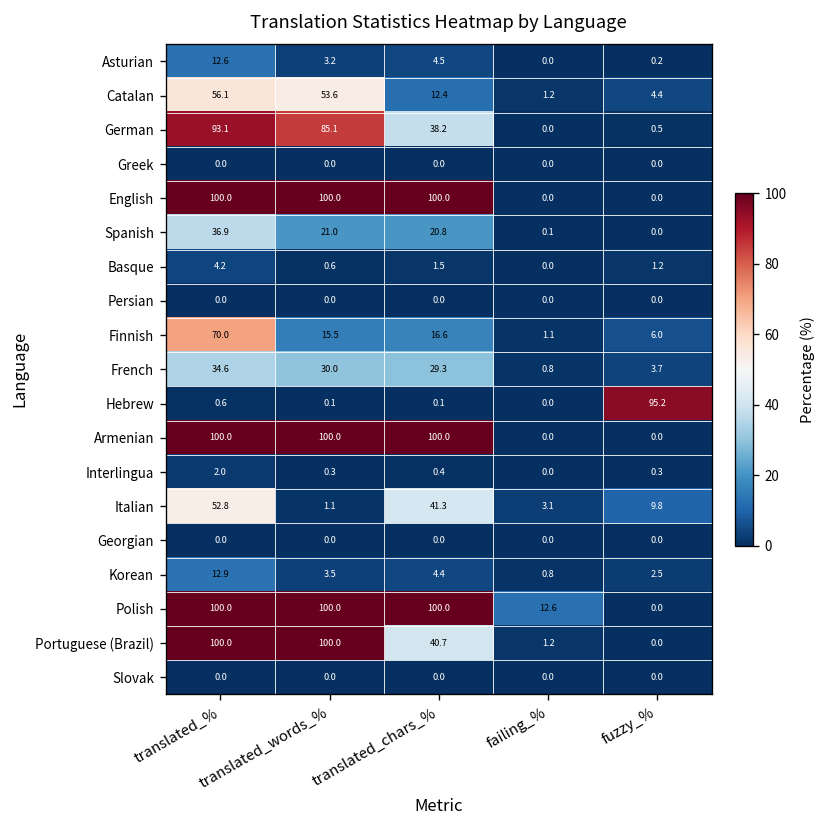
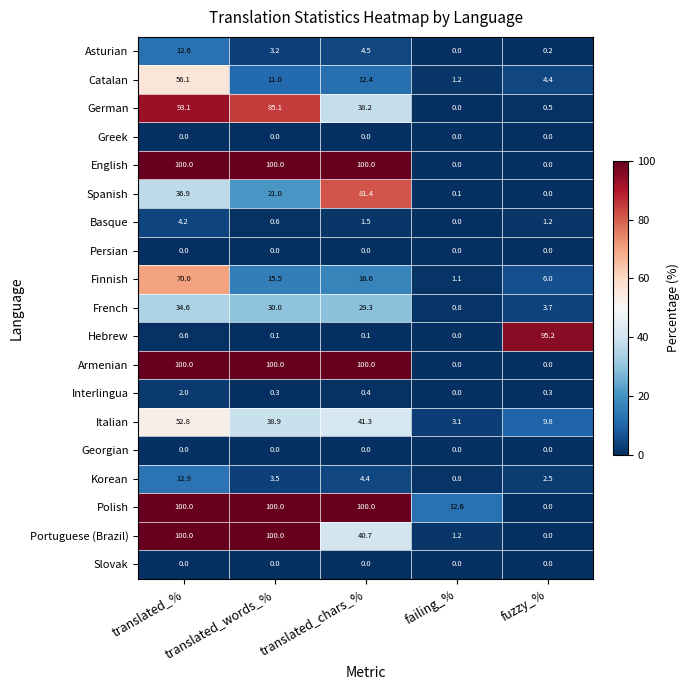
Catalan, translated_words_%: 53.6 -> 11.0
Spanish, translated_chars_%: 20.8 -> 81.4
Italian, translated_words_%: 1.1 -> 38.9
